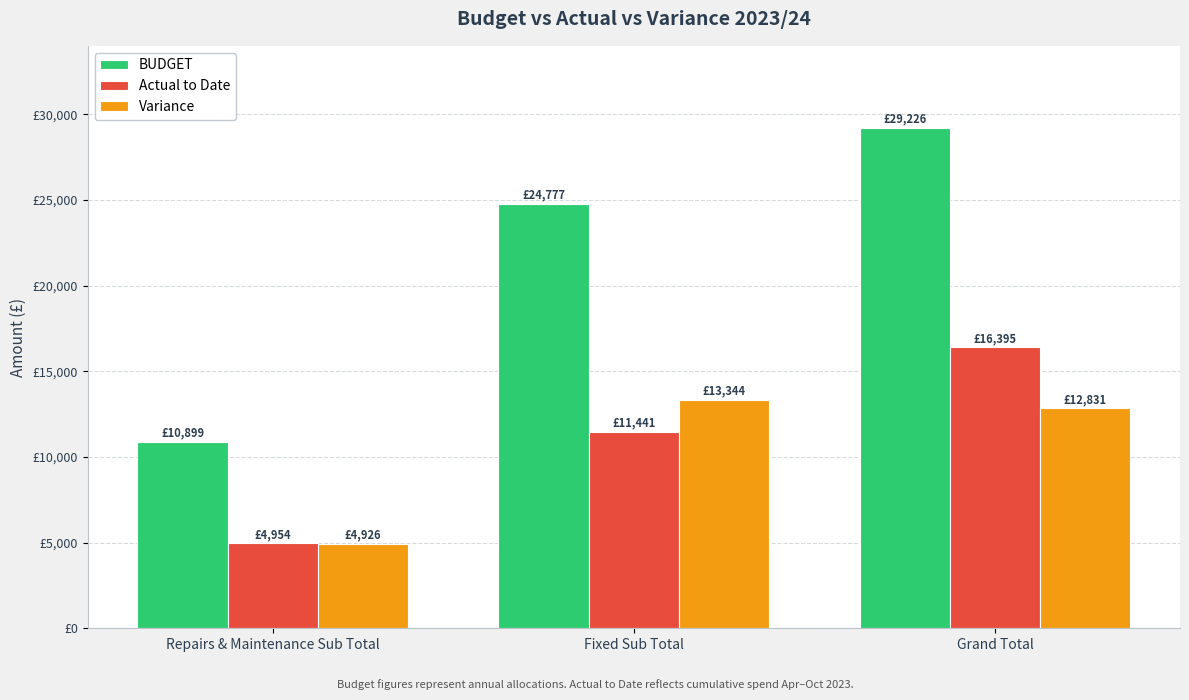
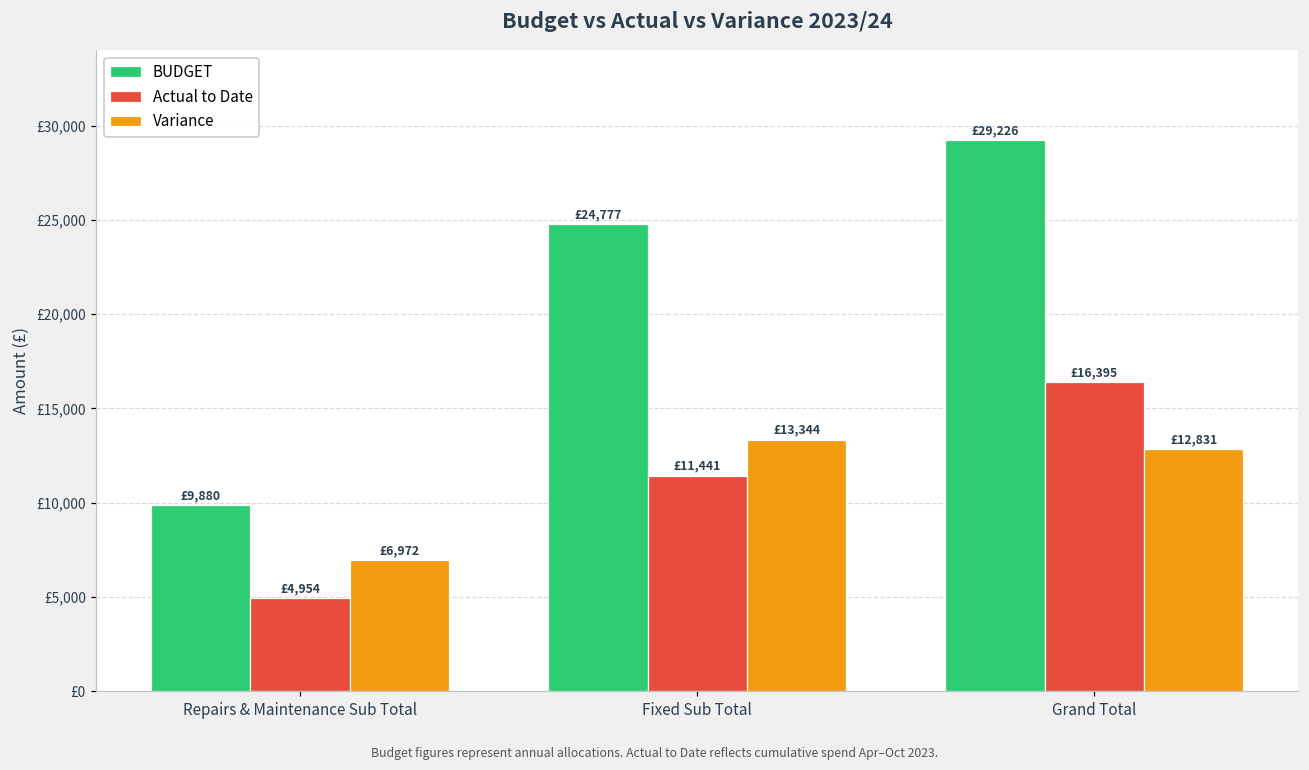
BUDGET, Repairs & Maintenance Sub Total: £10,899 -> £9,880
Variance, Repairs & Maintenance Sub Total: £4,926 -> £6,972
